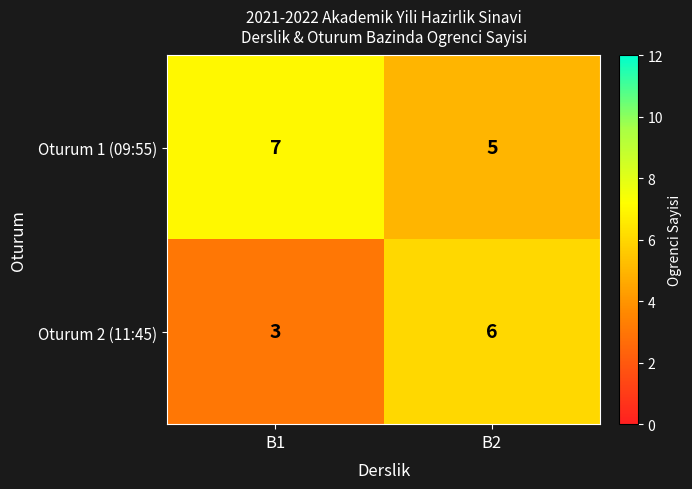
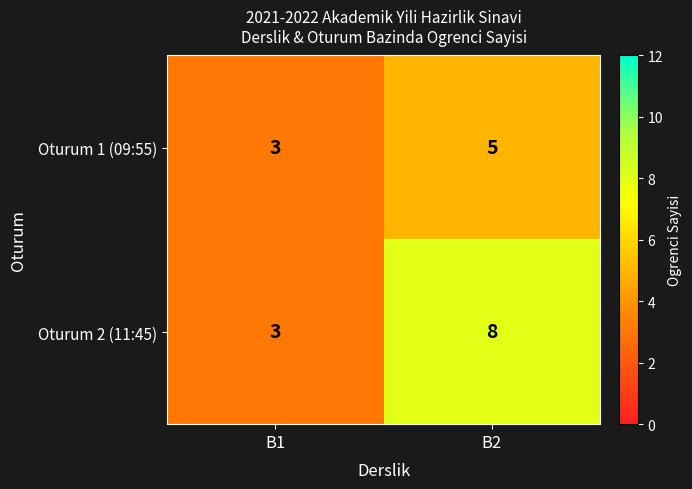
Oturum 1 (09:55), B1: 7 -> 3
Oturum 2 (11:45), B2: 6 -> 8
